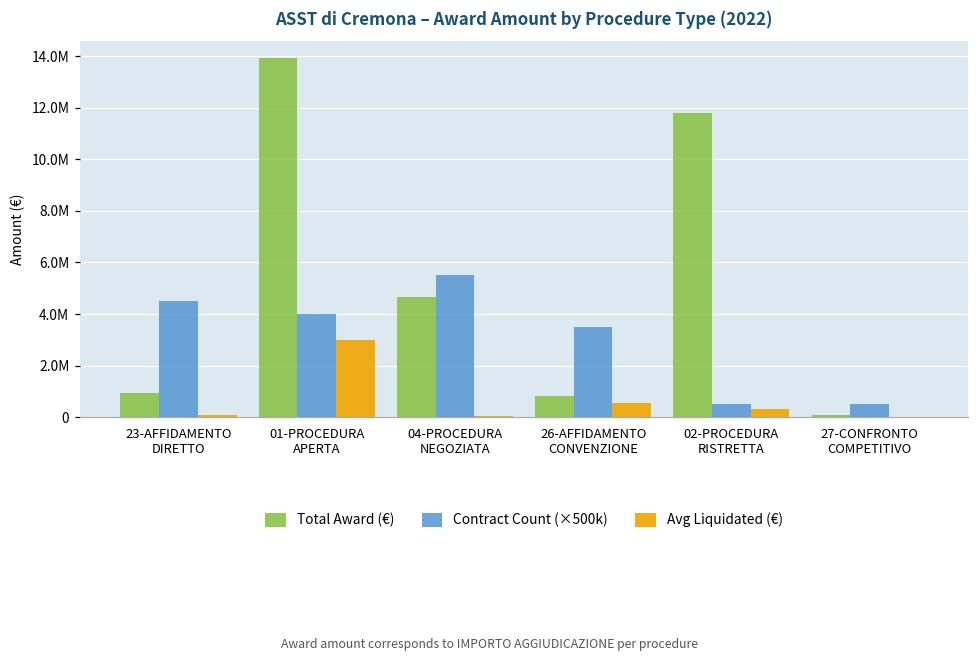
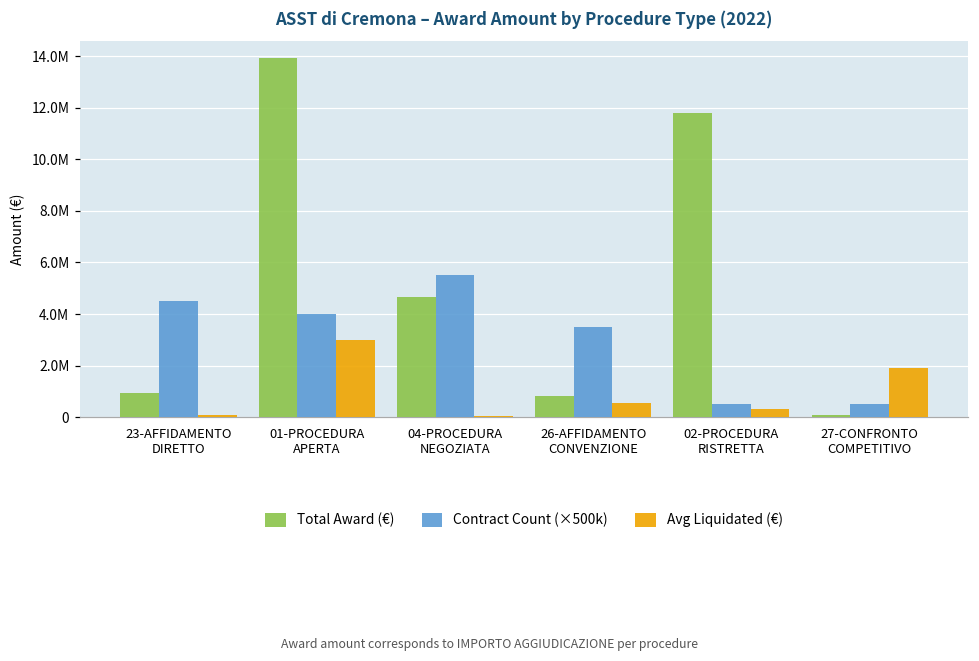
Avg Liquidated (€), 27-CONFRONTO COMPETITIVO: 0 -> 1900000
